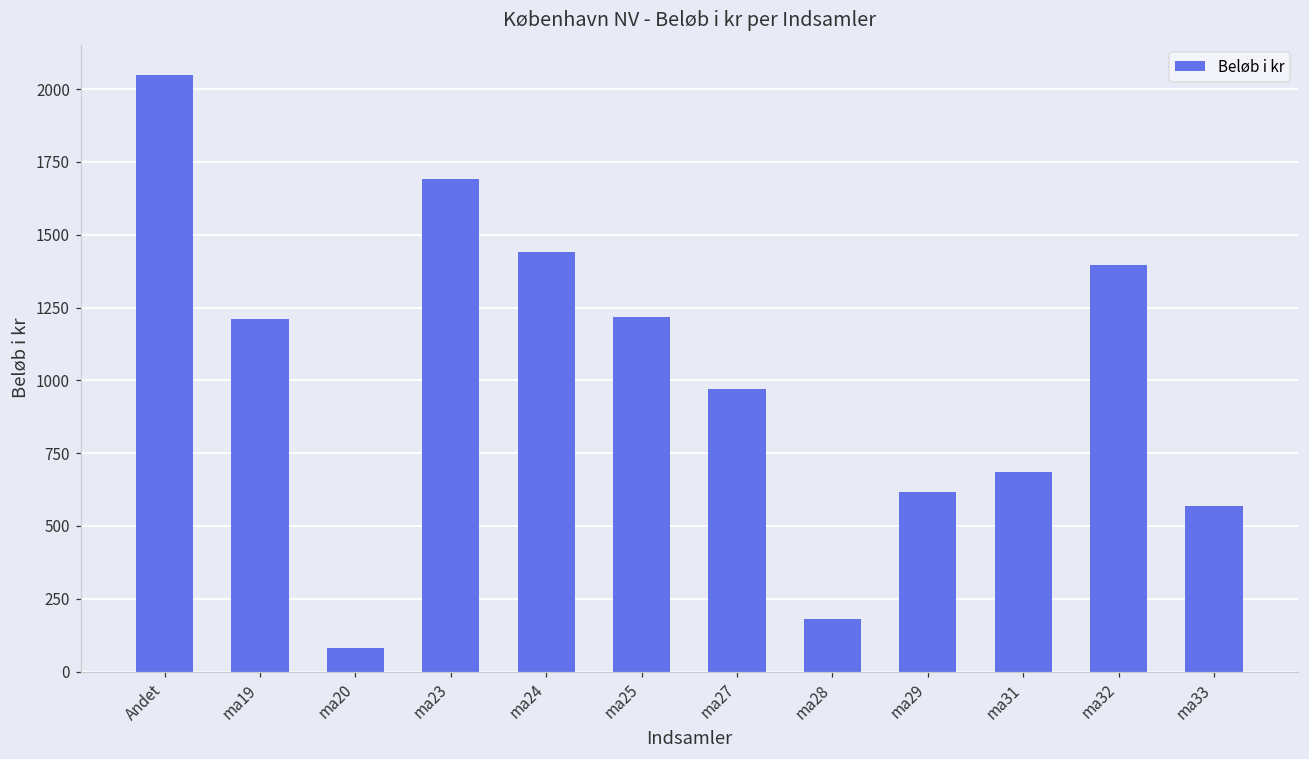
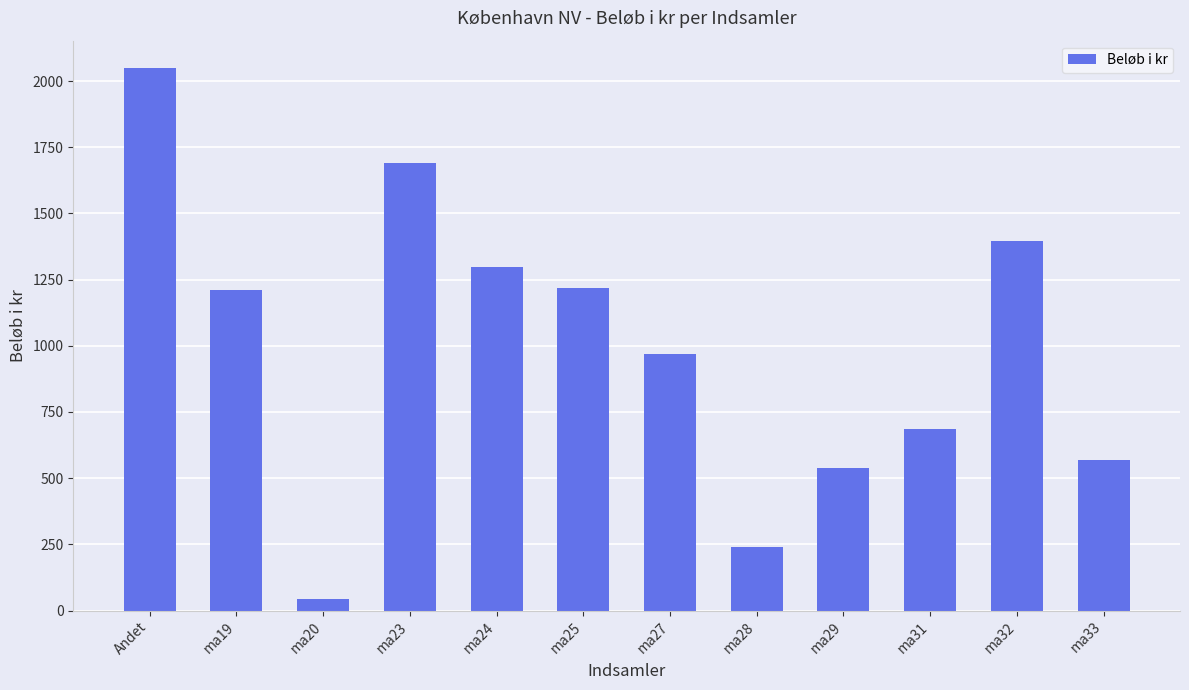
ma20: 80 -> 40
ma24: 1440 -> 1300
ma28: 180 -> 240
ma29: 620 -> 540
